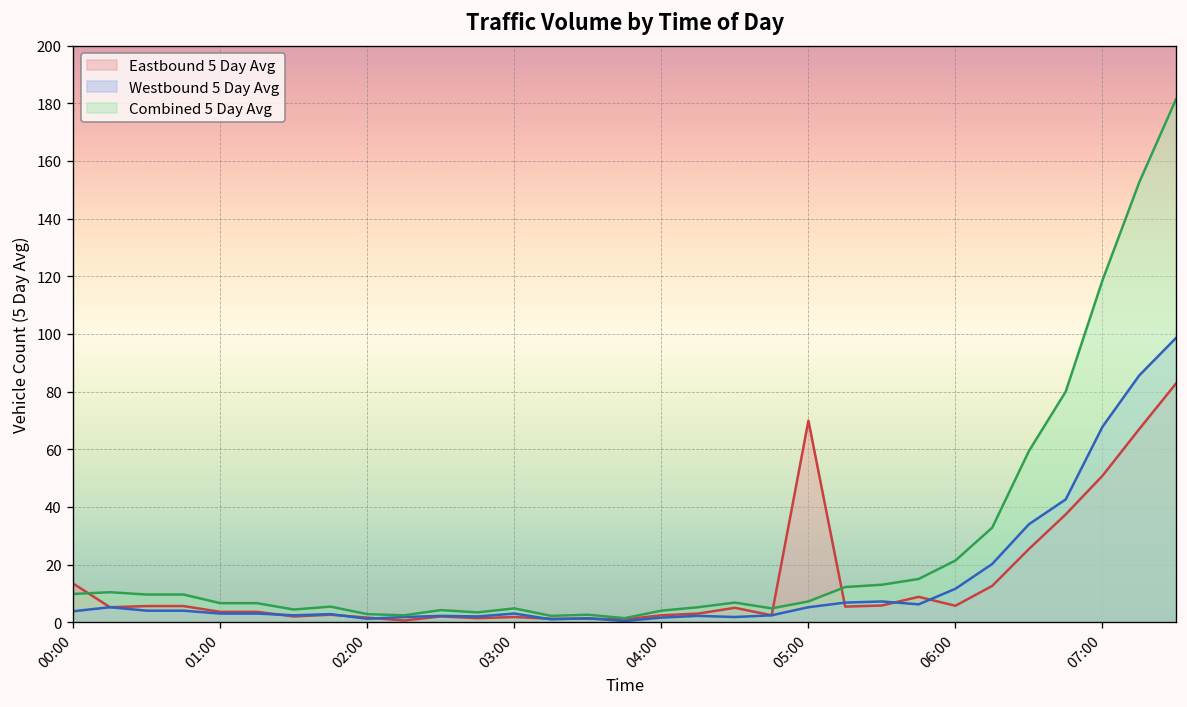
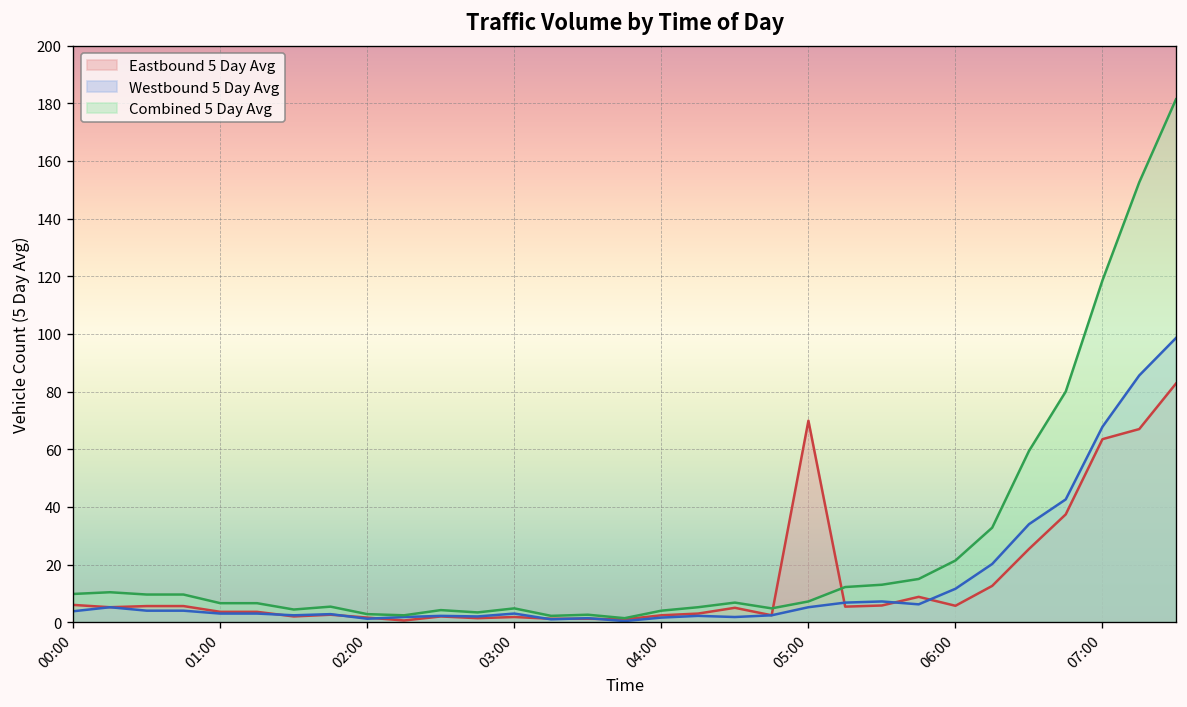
Eastbound 5 Day Avg, 00:00: 13 -> 6
Eastbound 5 Day Avg, 07:00: 51 -> 64
